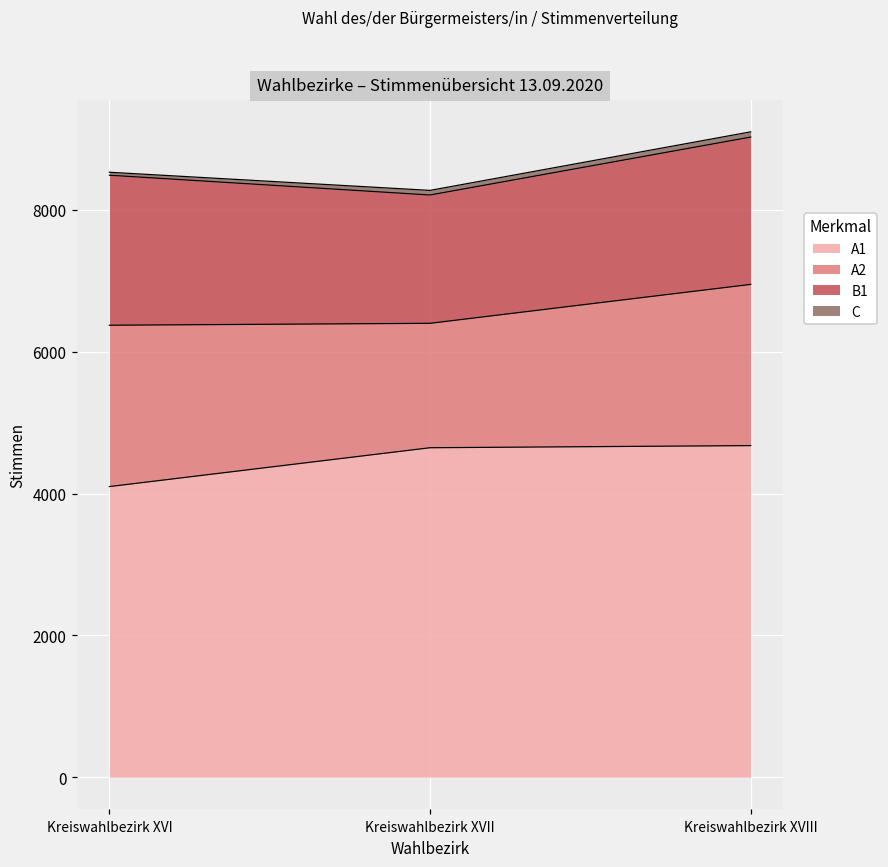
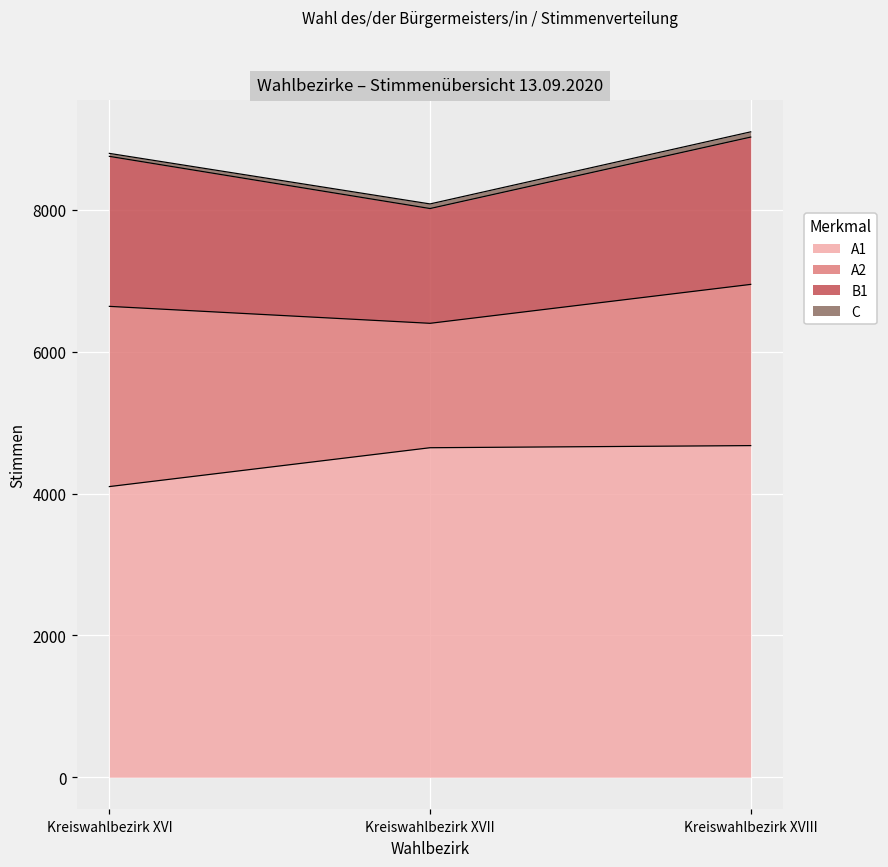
A2, Kreiswahlbezirk XVI: 2300 -> 2500
B1, Kreiswahlbezirk XVII: 1800 -> 1600
